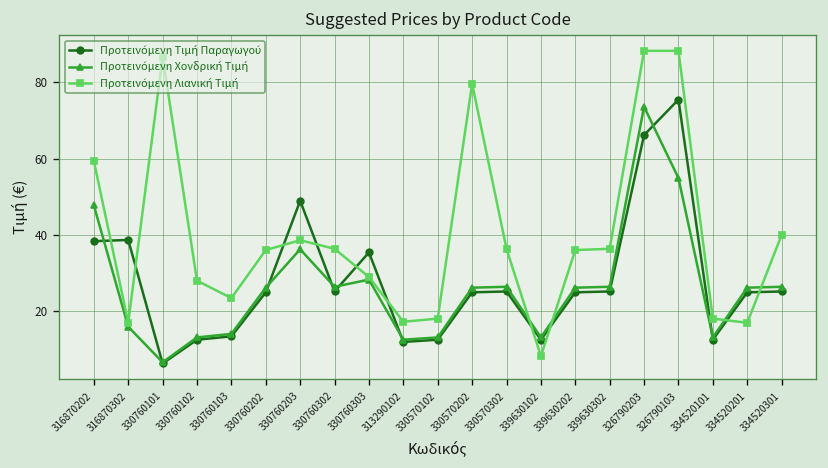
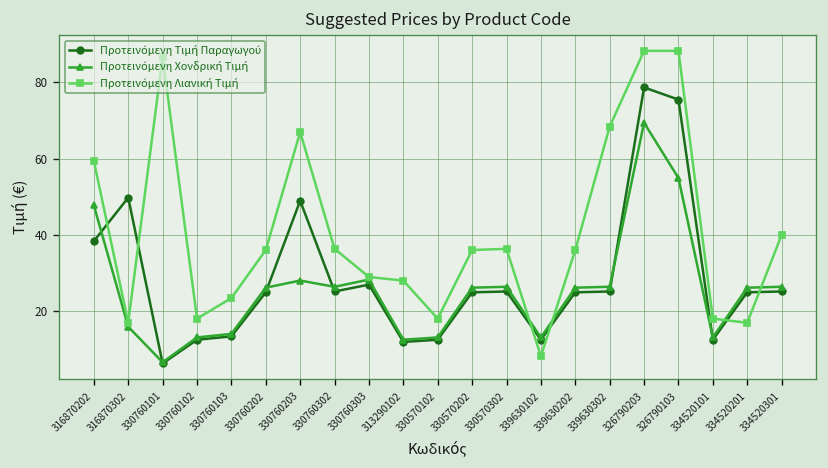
Προτεινόμενη Τιμή Παραγωγού, 316870302: 39 -> 50
Προτεινόμενη Λιανική Τιμή, 330760102: 28 -> 18
Προτεινόμενη Χονδρική Τιμή, 330760203: 36 -> 28
Προτεινόμενη Λιανική Τιμή, 330760203: 39 -> 67
Προτεινόμενη Τιμή Παραγωγού, 330760303: 35 -> 27
Προτεινόμενη Λιανική Τιμή, 313290102: 17 -> 28
Προτεινόμενη Λιανική Τιμή, 330570202: 80 -> 36
Προτεινόμενη Λιανική Τιμή, 339630302: 36 -> 68
Προτεινόμενη Τιμή Παραγωγού, 326790203: 66 -> 79
Προτεινόμενη Χονδρική Τιμή, 326790203: 74 -> 69
